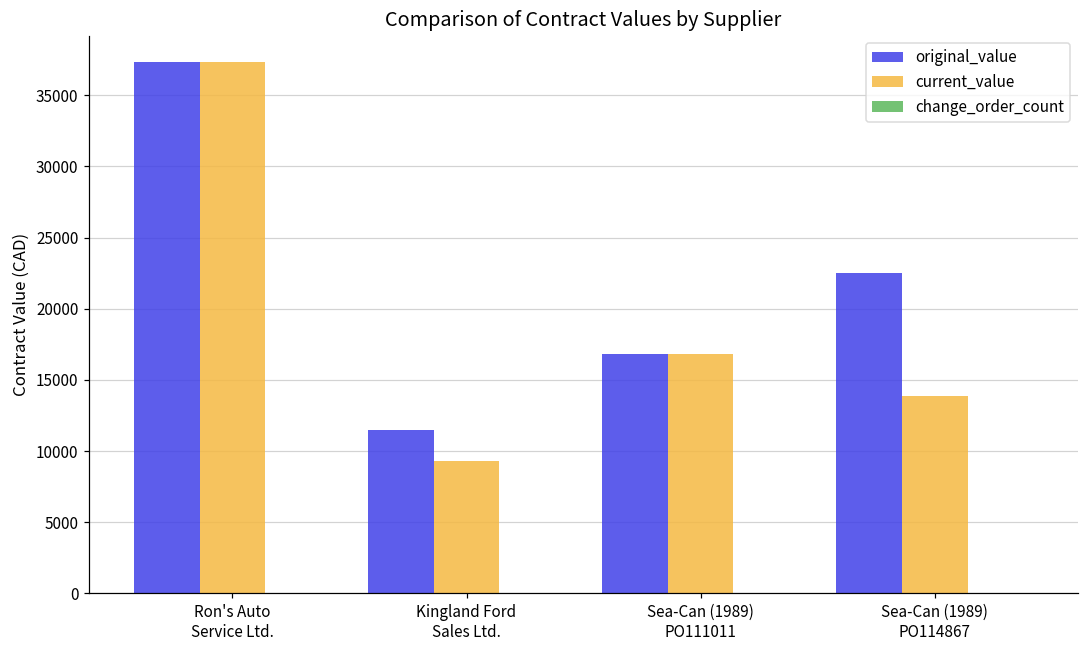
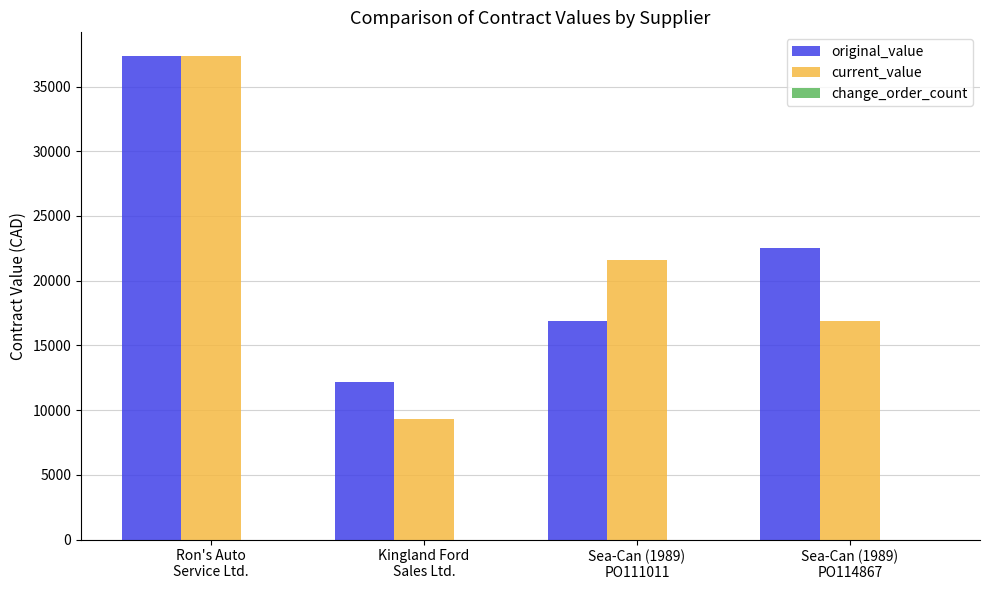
original_value, Kingland Ford Sales Ltd.: 11500 -> 12200
current_value, Sea-Can (1989) PO111011: 16800 -> 21600
current_value, Sea-Can (1989) PO114867: 13900 -> 16800
